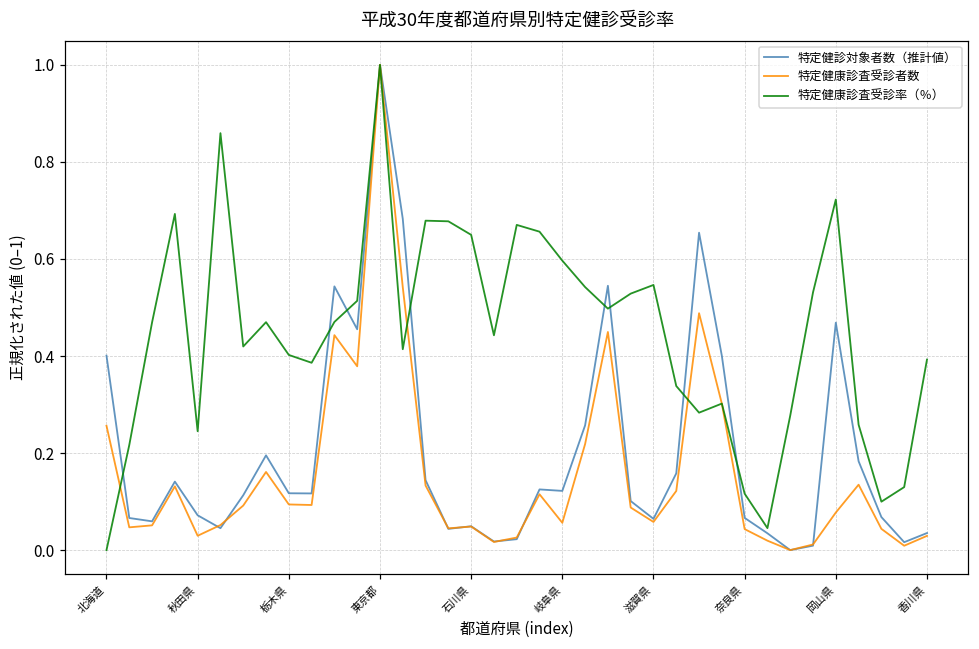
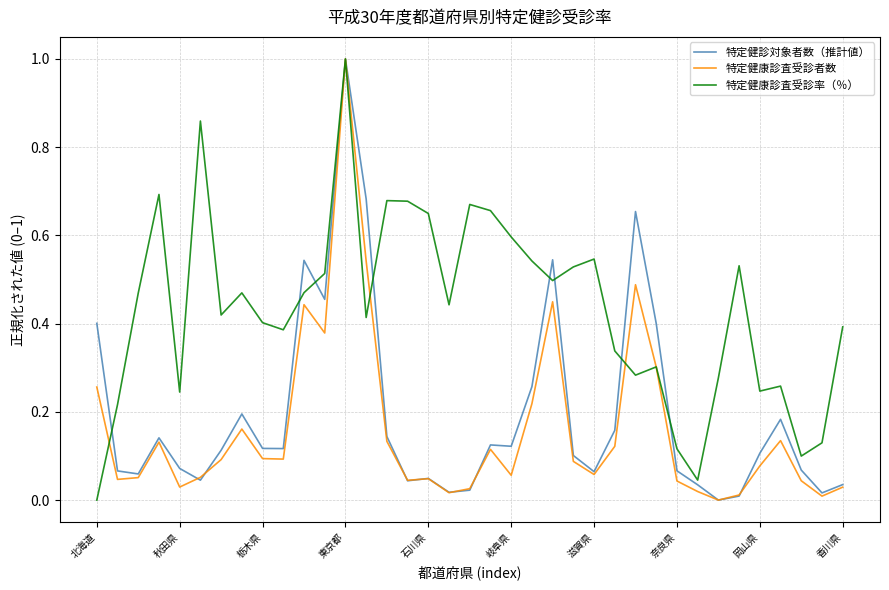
特定健診対象者数（推計値）, 岡山県: 0.47 -> 0.11
特定健康診査受診率（％）, 岡山県: 0.72 -> 0.25
